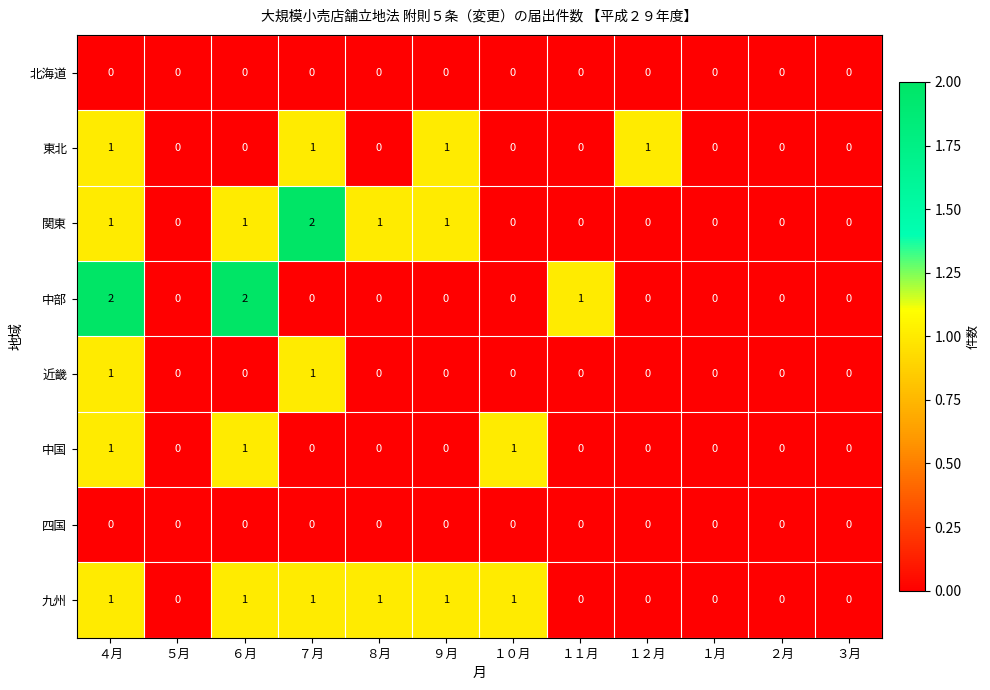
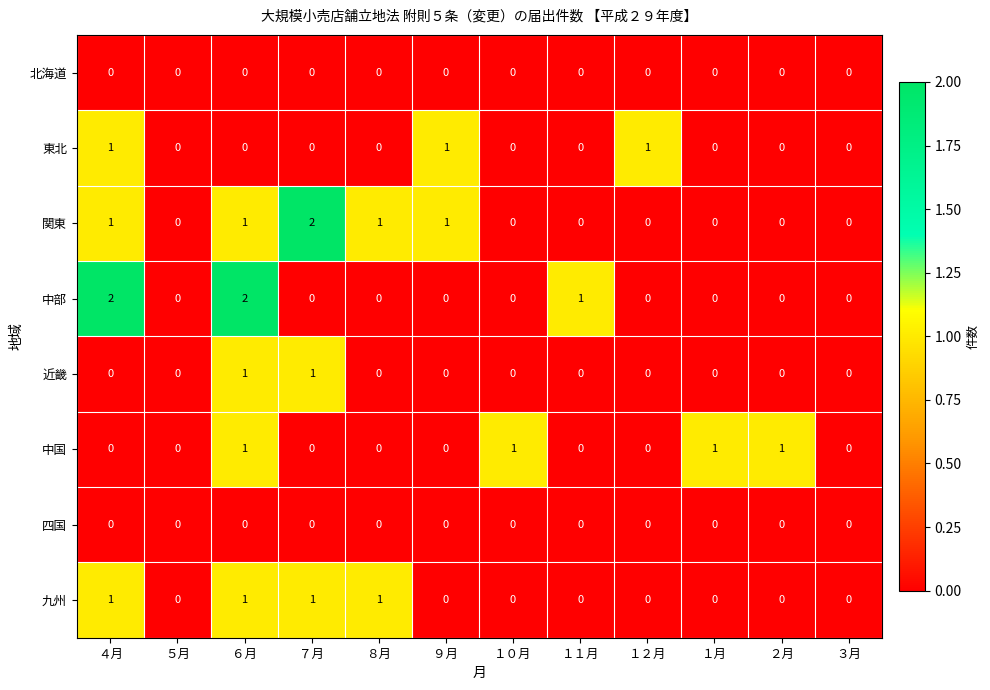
東北, ７月: 1 -> 0
近畿, ４月: 1 -> 0
近畿, ６月: 0 -> 1
中国, ４月: 1 -> 0
中国, １月: 0 -> 1
中国, ２月: 0 -> 1
九州, ９月: 1 -> 0
九州, １０月: 1 -> 0
